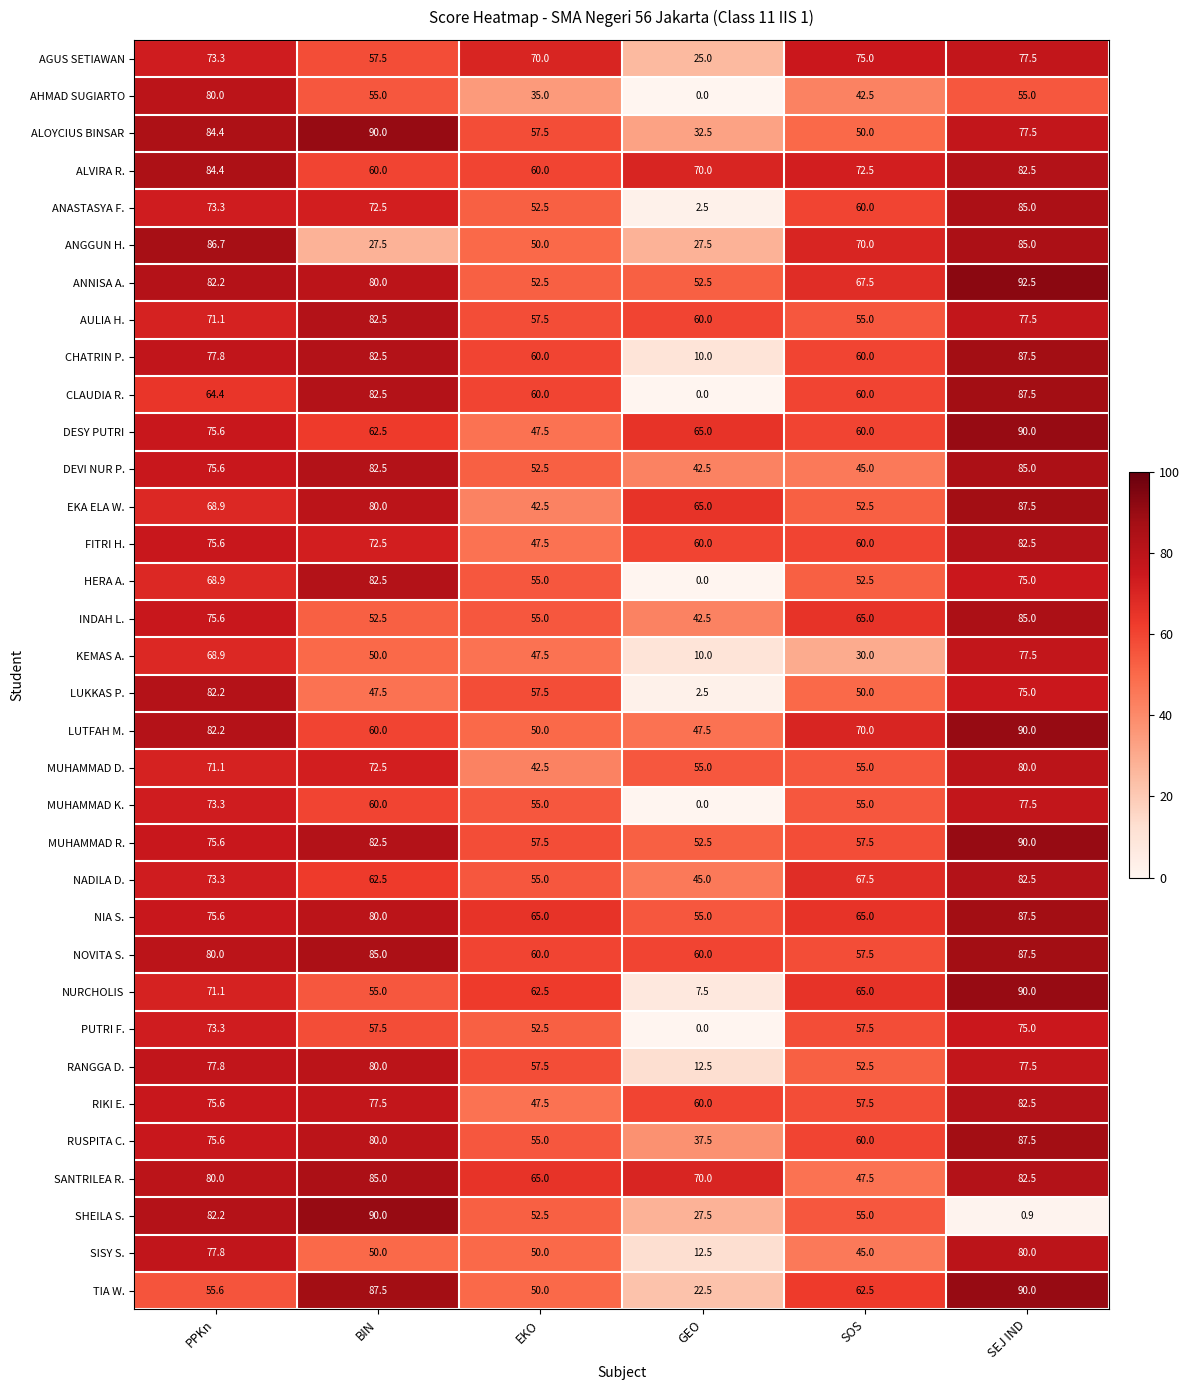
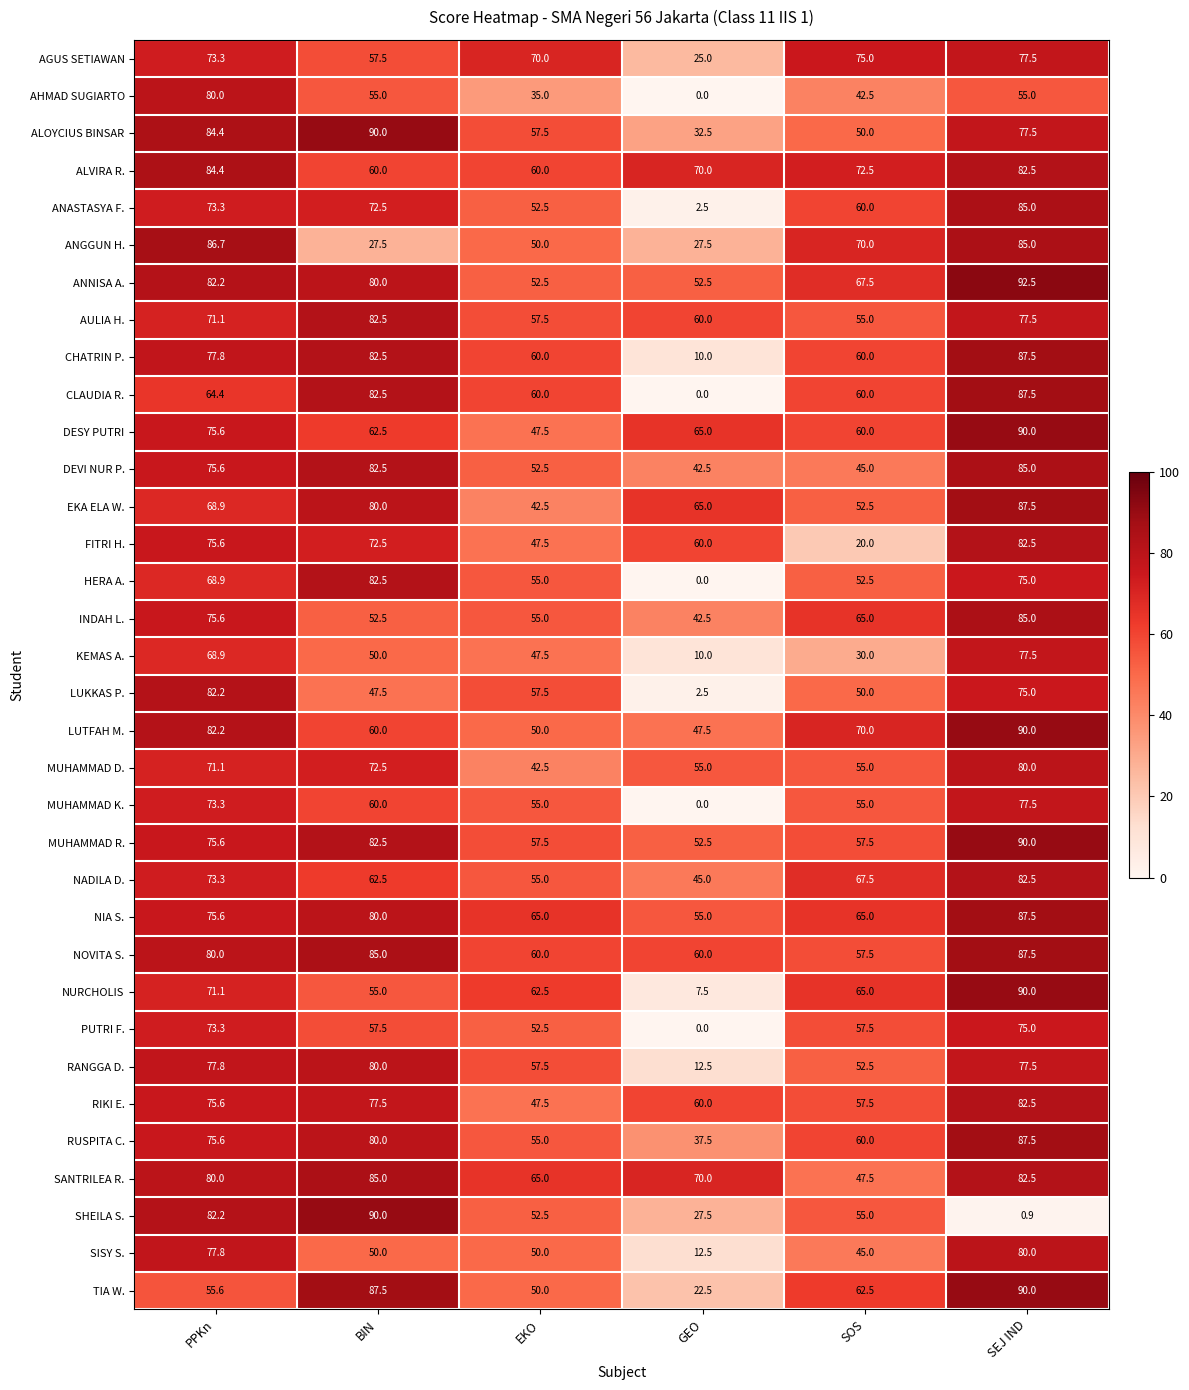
FITRI H., SOS: 60.0 -> 20.0
